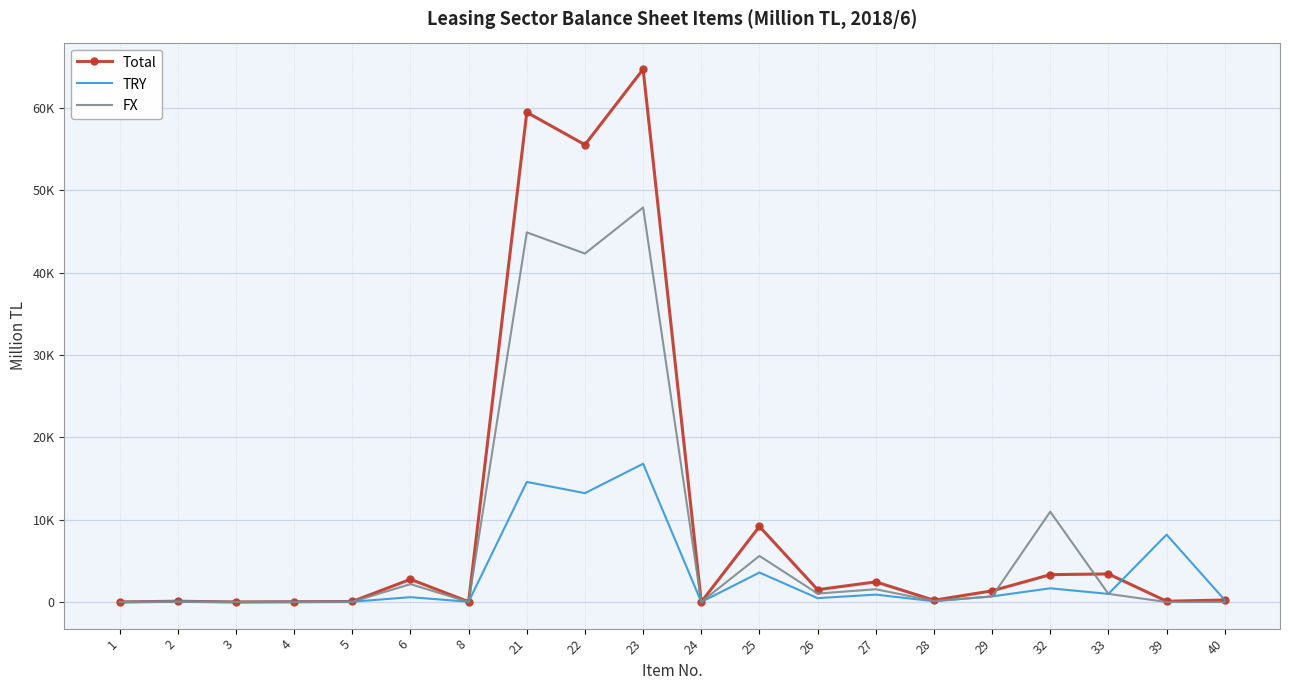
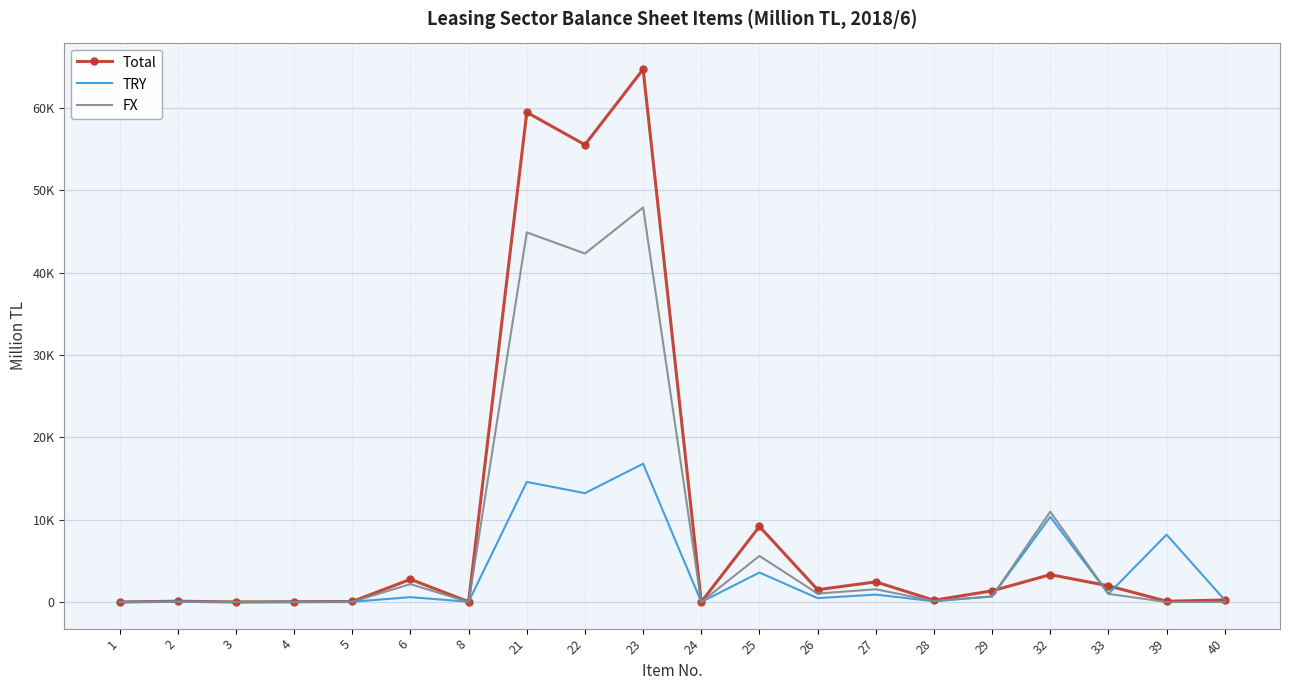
TRY, 32: 2000 -> 10000
Total, 33: 3000 -> 2000
